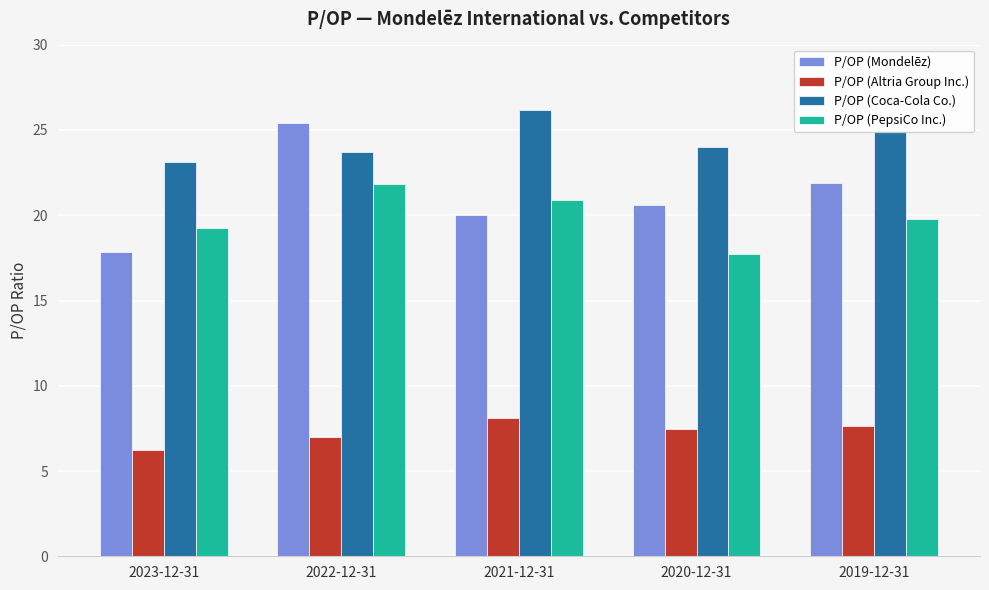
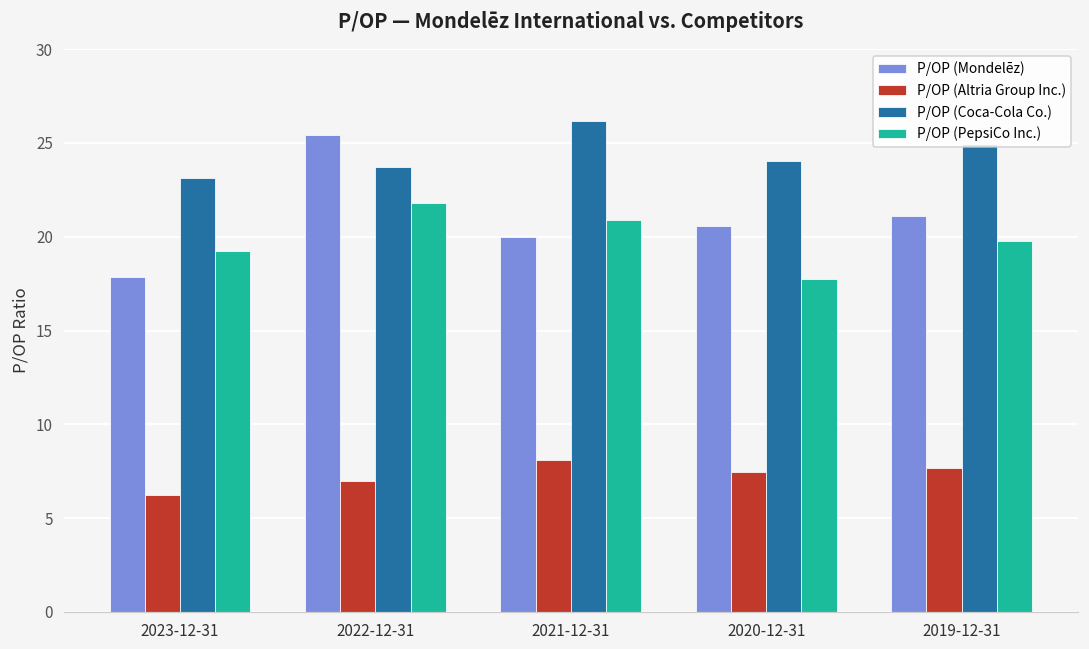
P/OP (Mondelēz), 2019-12-31: 21.9 -> 21.1
